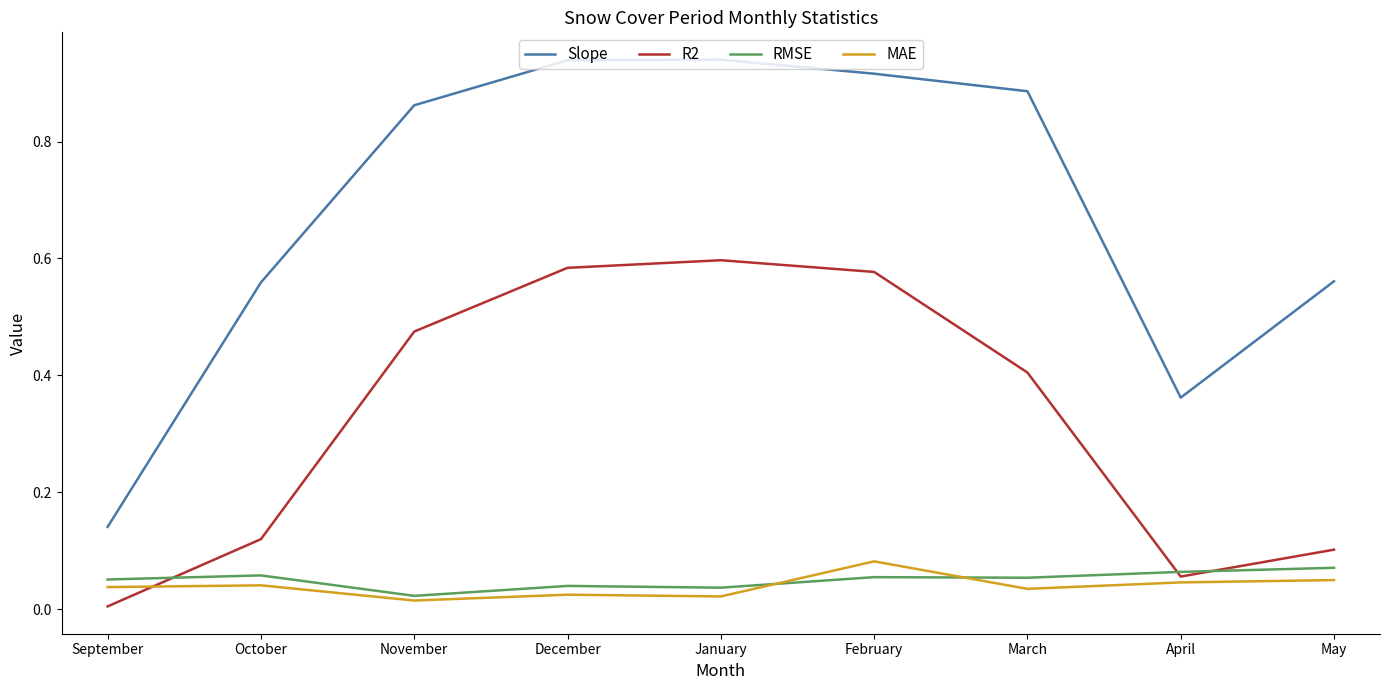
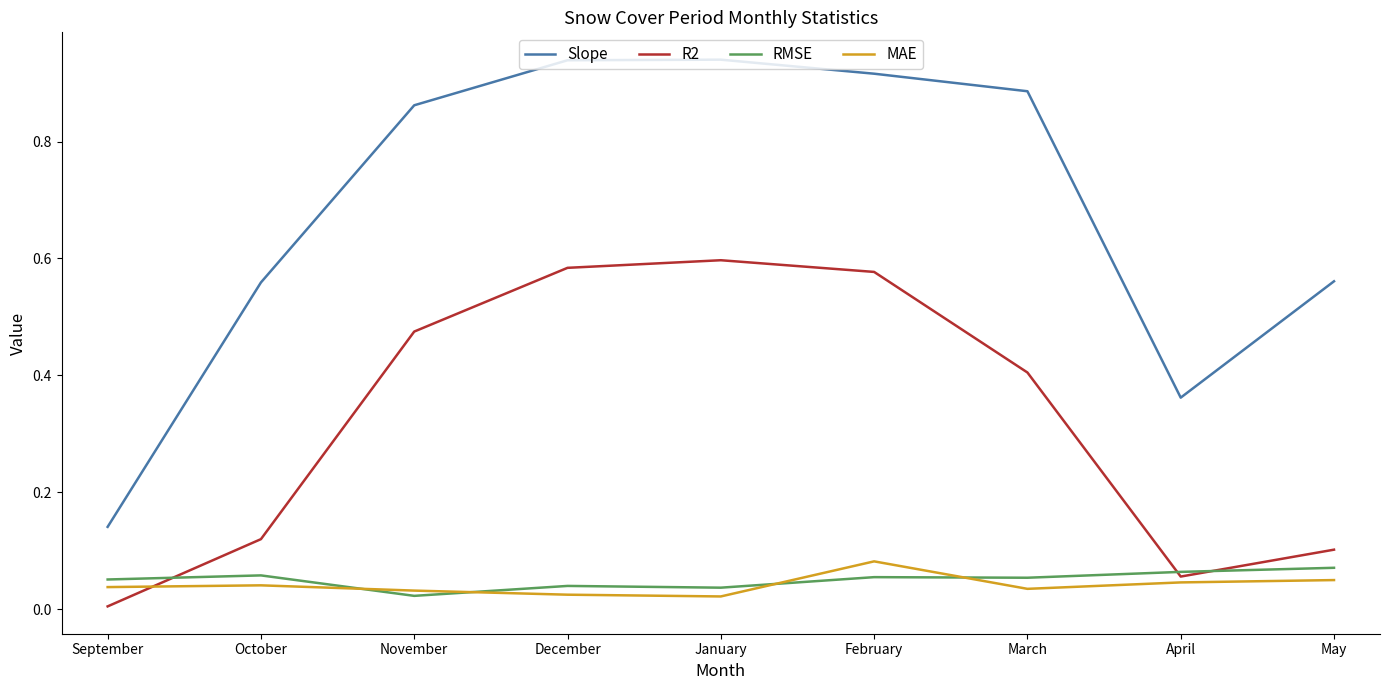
MAE, November: 0.02 -> 0.03
